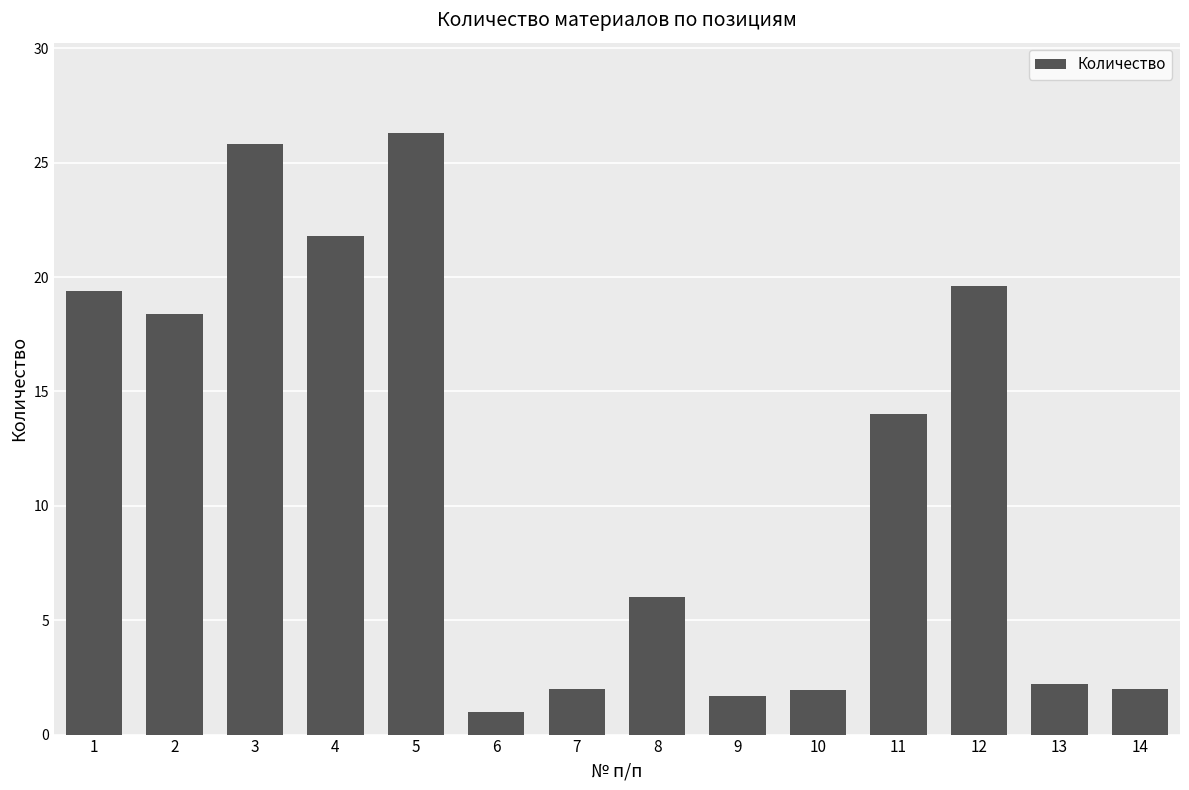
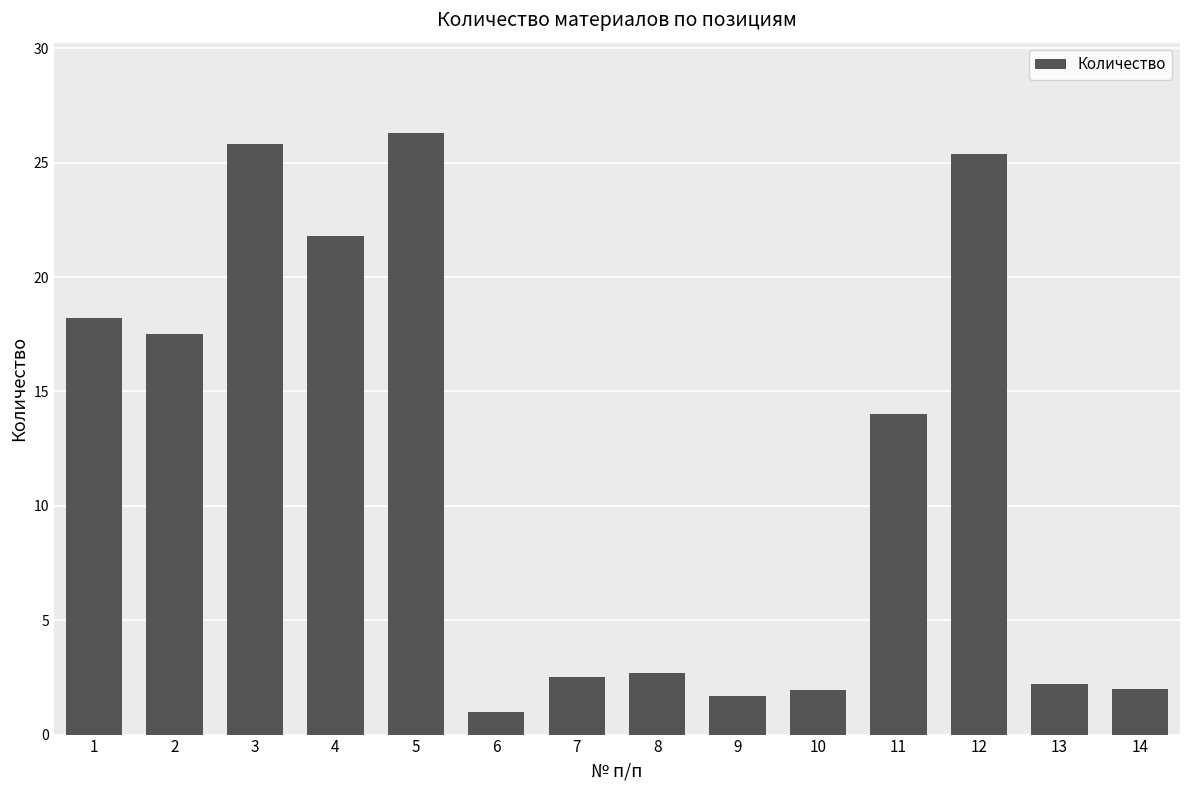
1: 19.4 -> 18.2
2: 18.4 -> 17.5
7: 2.0 -> 2.5
8: 6.0 -> 2.7
12: 19.6 -> 25.4
